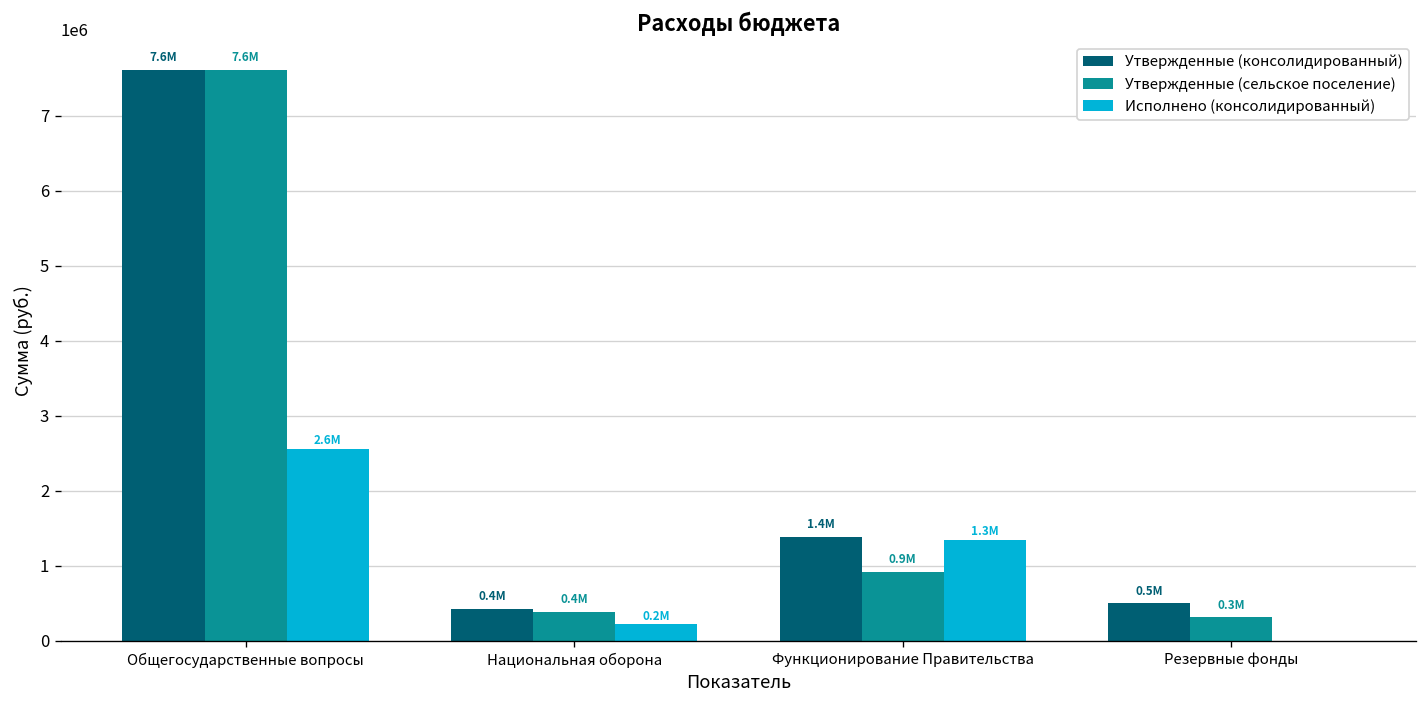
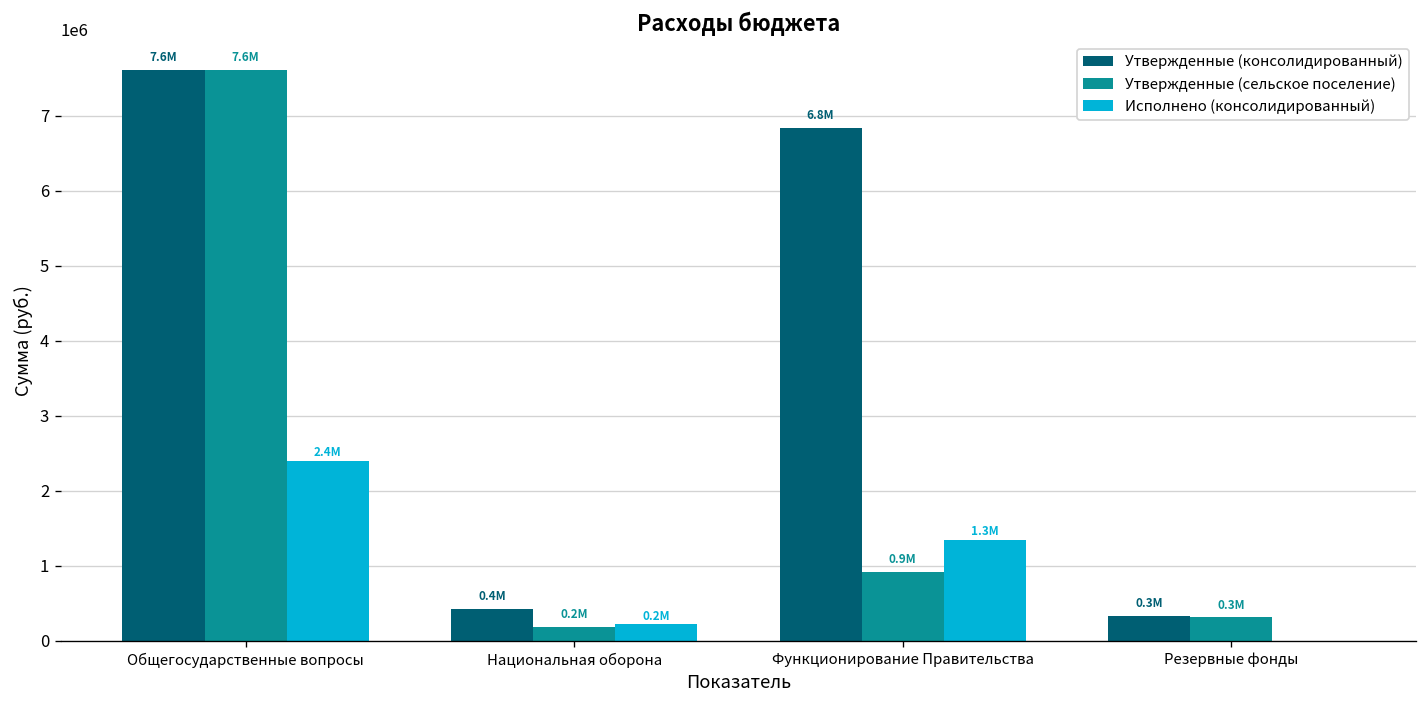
Исполнено (консолидированный), Общегосударственные вопросы: 2.6M -> 2.4M
Утвержденные (сельское поселение), Национальная оборона: 0.4M -> 0.2M
Утвержденные (консолидированный), Функционирование Правительства: 1.4M -> 6.8M
Утвержденные (консолидированный), Резервные фонды: 0.5M -> 0.3M
